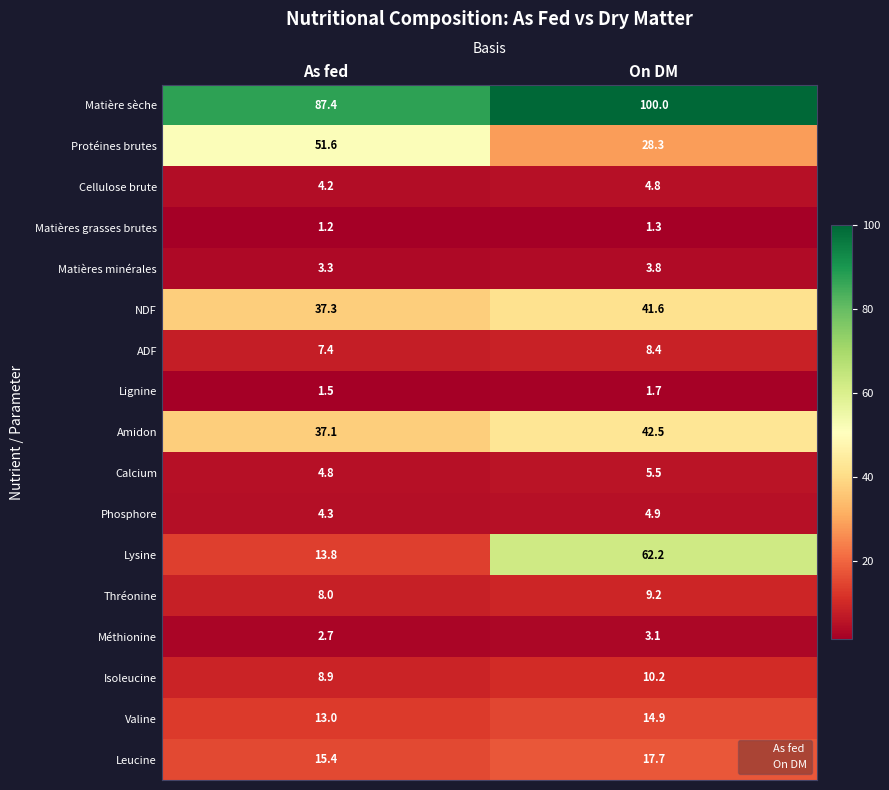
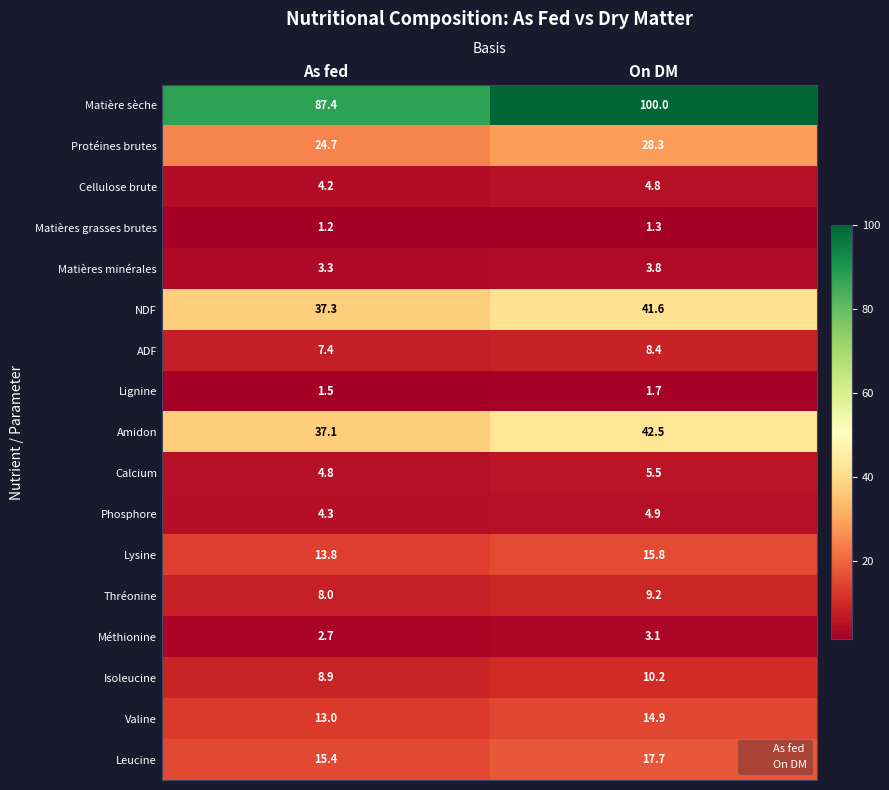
Protéines brutes, As fed: 51.6 -> 24.7
Lysine, On DM: 62.2 -> 15.8
